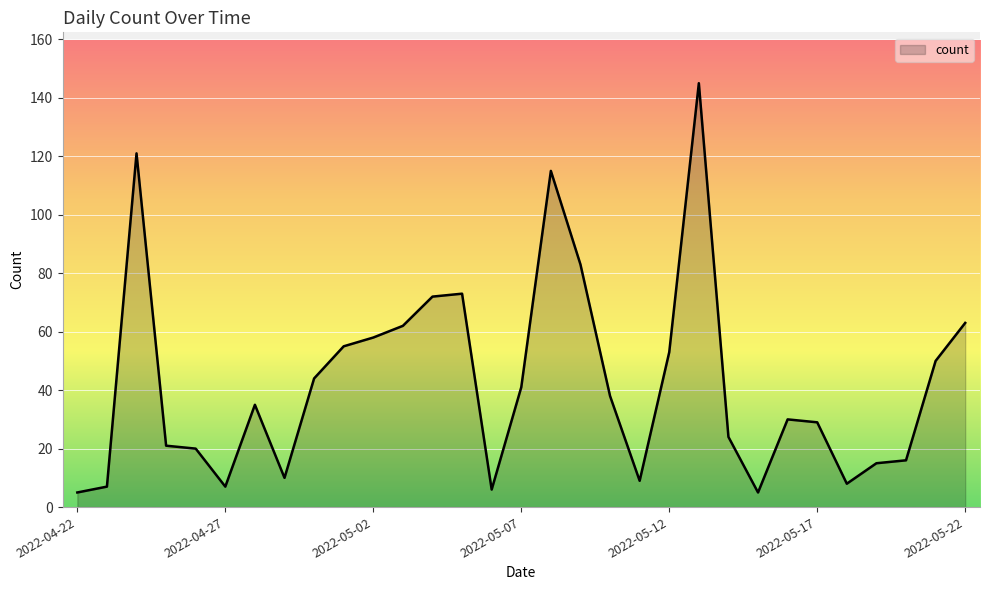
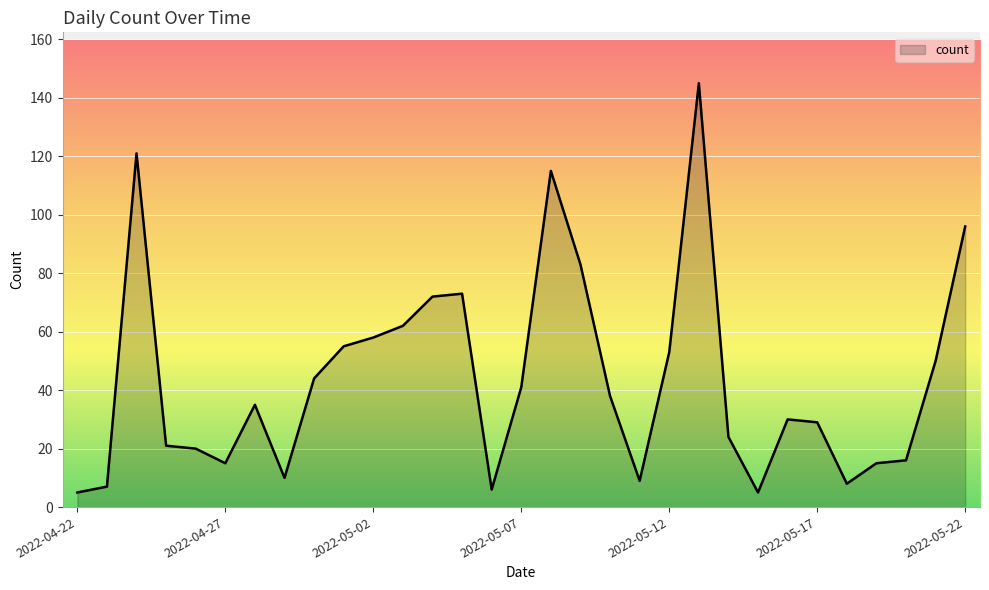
2022-04-27: 7 -> 15
2022-05-22: 63 -> 96
